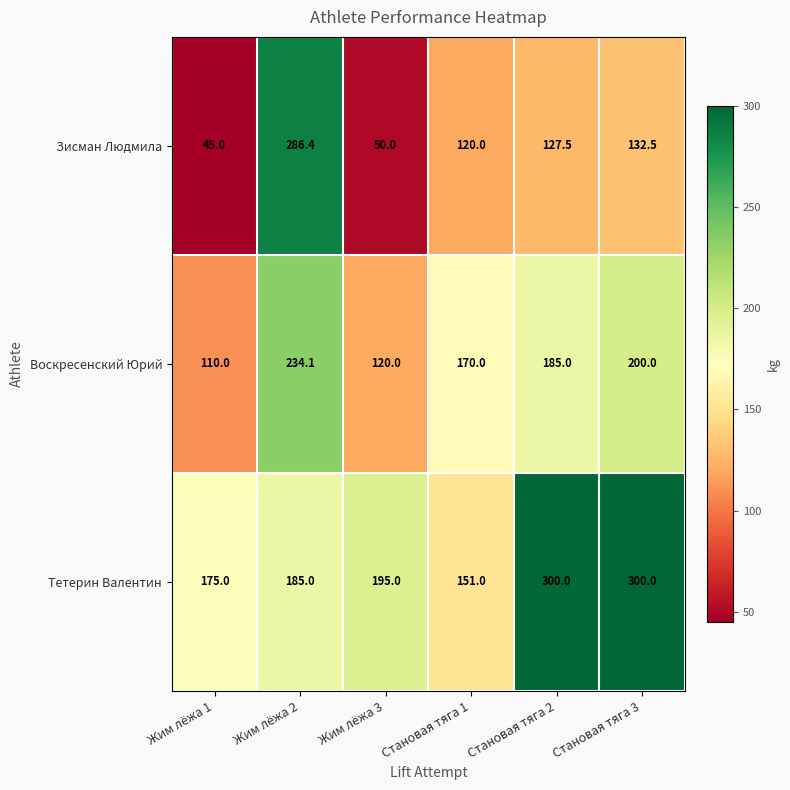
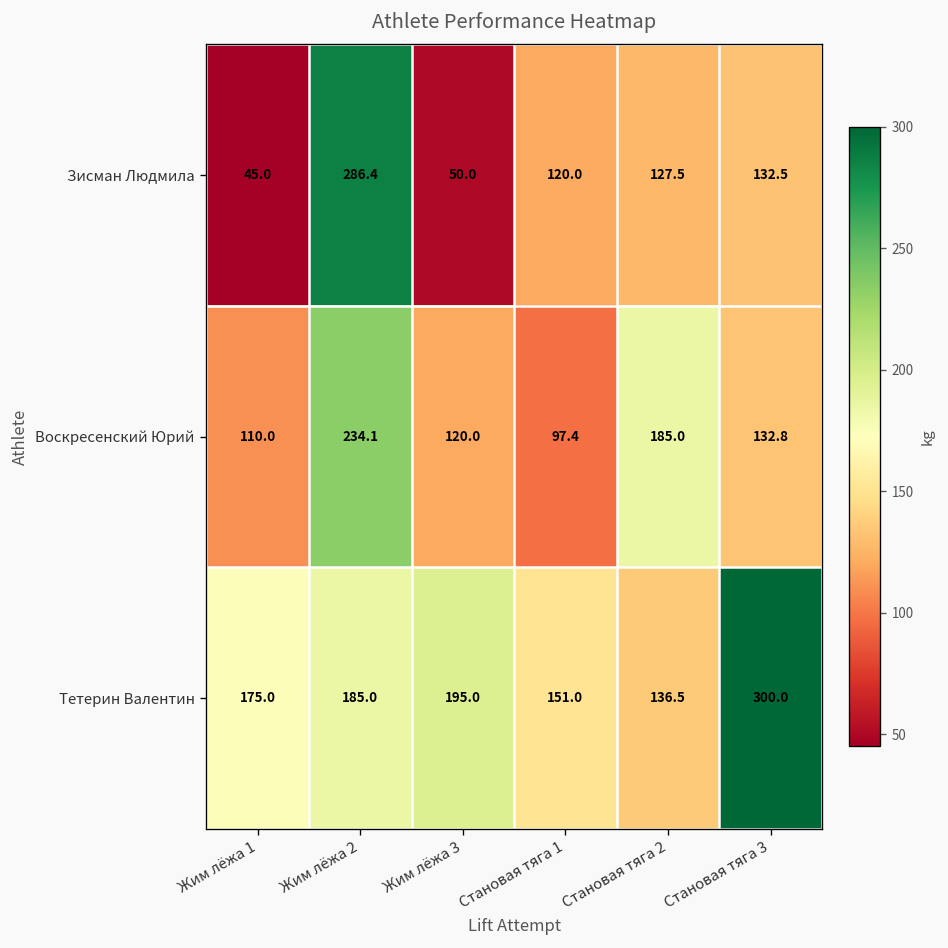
Воскресенский Юрий, Становая тяга 1: 170.0 -> 97.4
Воскресенский Юрий, Становая тяга 3: 200.0 -> 132.8
Тетерин Валентин, Становая тяга 2: 300.0 -> 136.5
